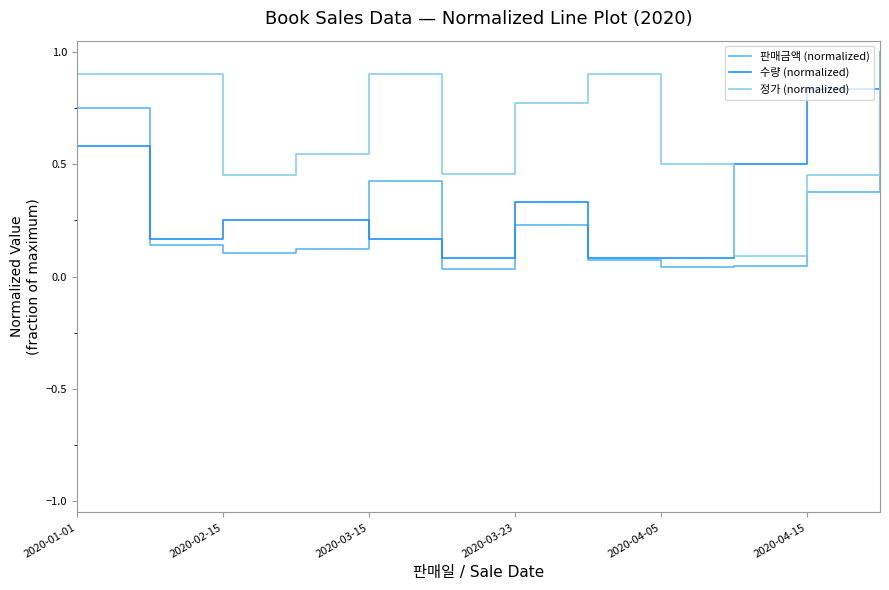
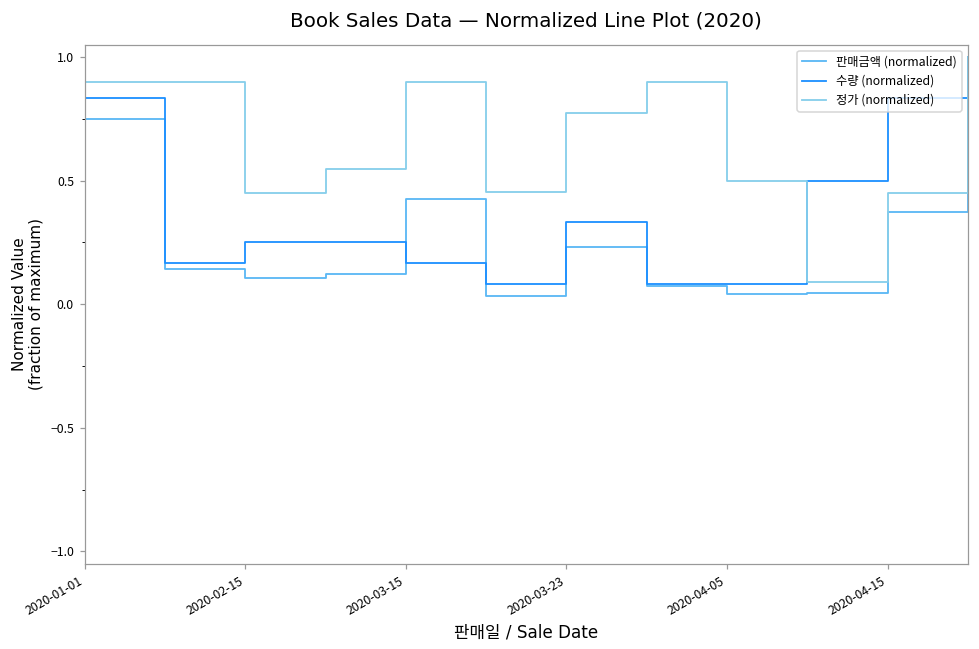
수량 (normalized), 2020-01-01: 0.58 -> 0.83
